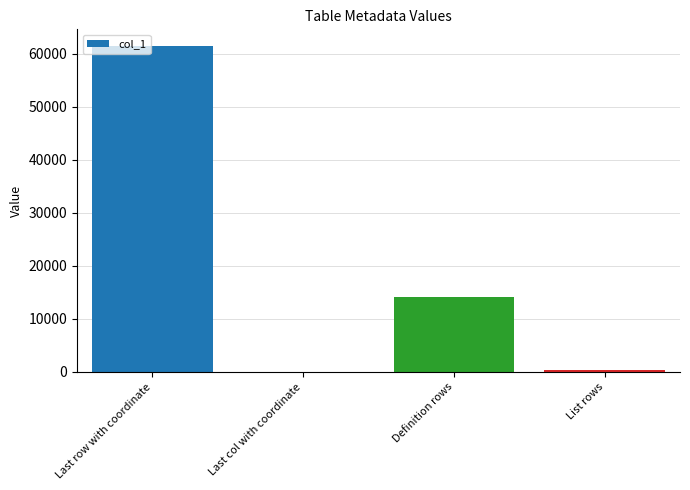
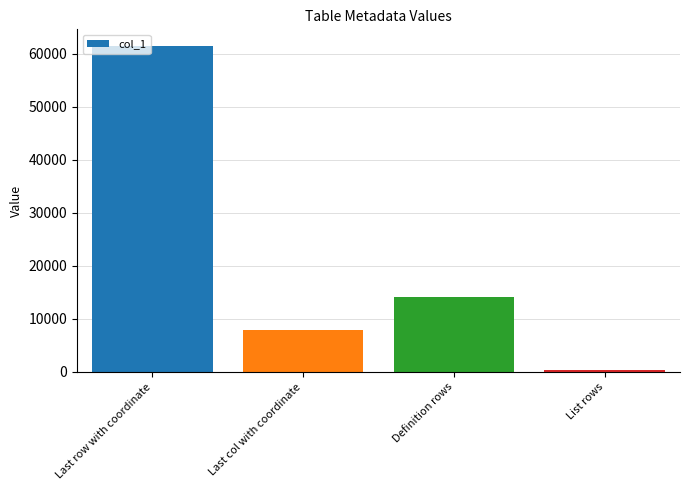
Last col with coordinate: 0 -> 8000
